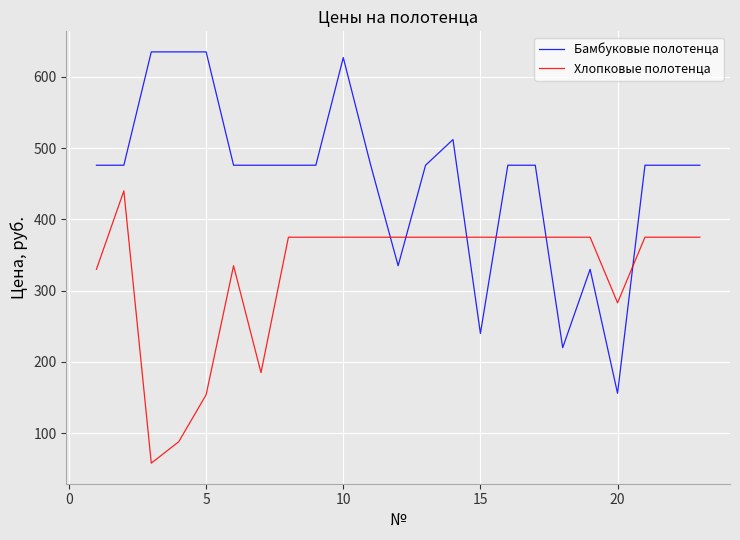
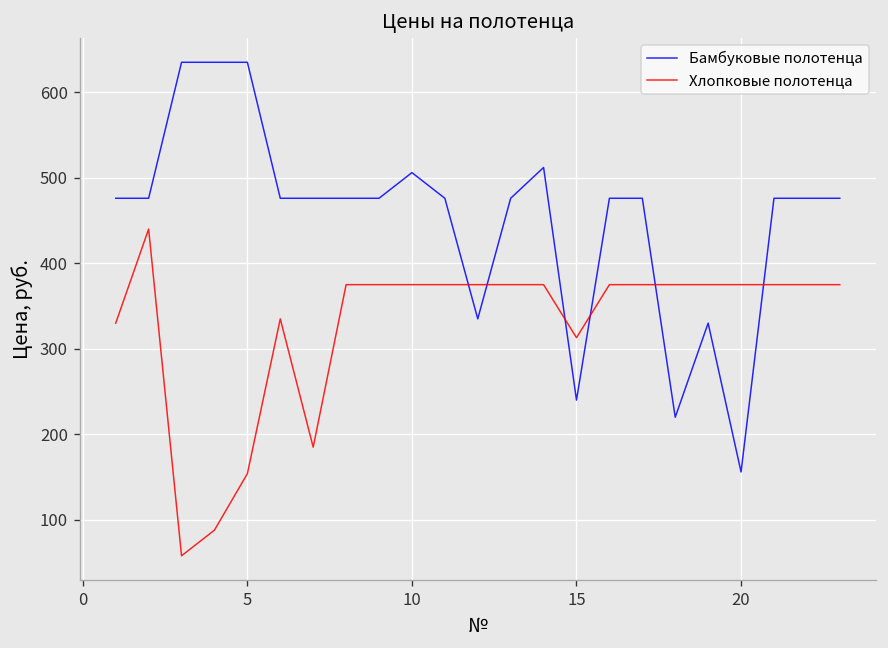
Бамбуковые полотенца, 10: 630 -> 510
Хлопковые полотенца, 15: 380 -> 310
Хлопковые полотенца, 20: 280 -> 380
